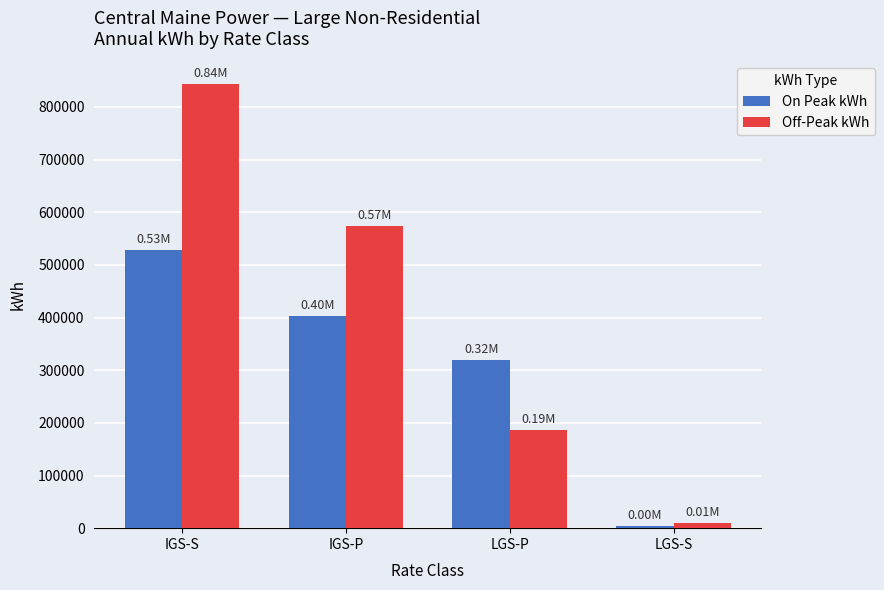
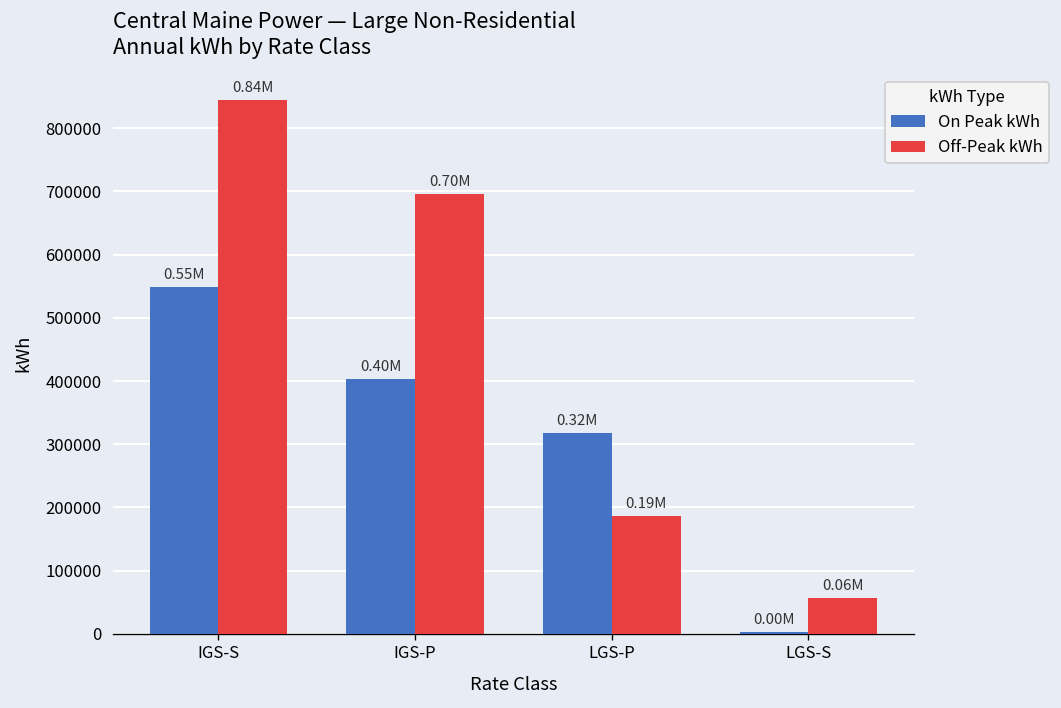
On Peak kWh, IGS-S: 0.53M -> 0.55M
Off-Peak kWh, IGS-P: 0.57M -> 0.70M
Off-Peak kWh, LGS-S: 0.01M -> 0.06M
